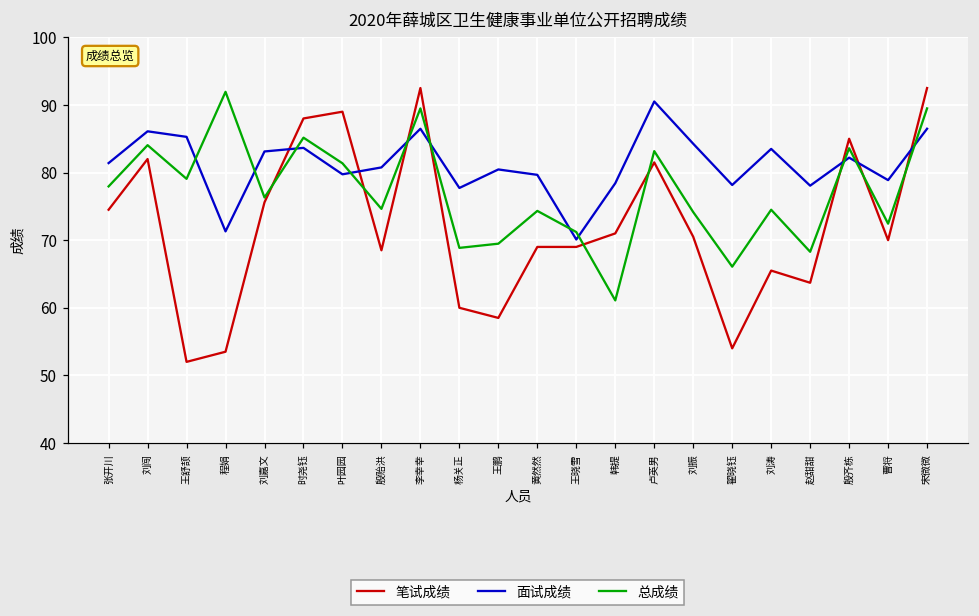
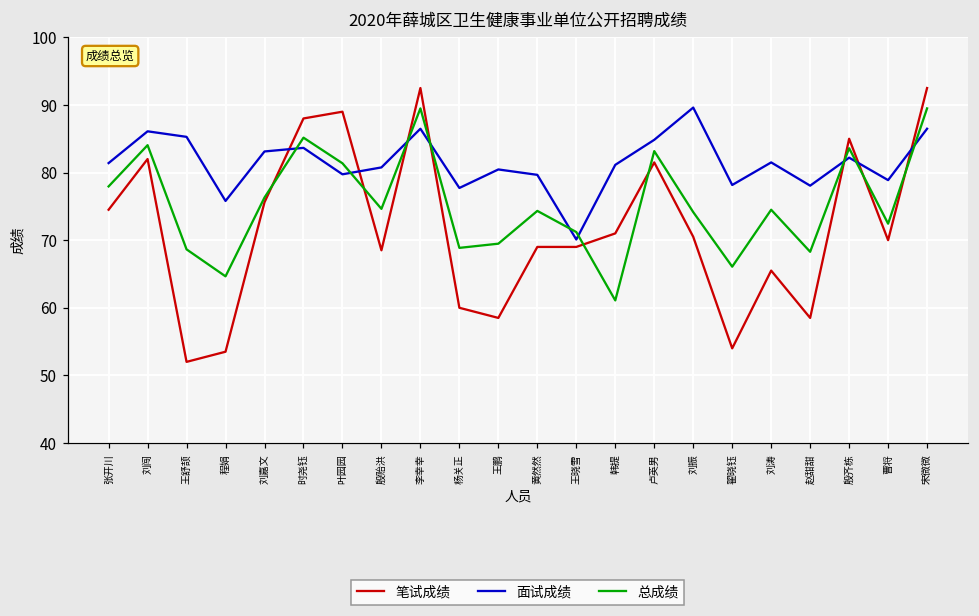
总成绩, 王舒颉: 79 -> 69
面试成绩, 程娟: 71 -> 76
总成绩, 程娟: 92 -> 65
面试成绩, 韩提: 78 -> 81
面试成绩, 卢英男: 91 -> 85
面试成绩, 刘振: 84 -> 90
面试成绩, 刘涛: 84 -> 82
笔试成绩, 赵甜甜: 64 -> 59
